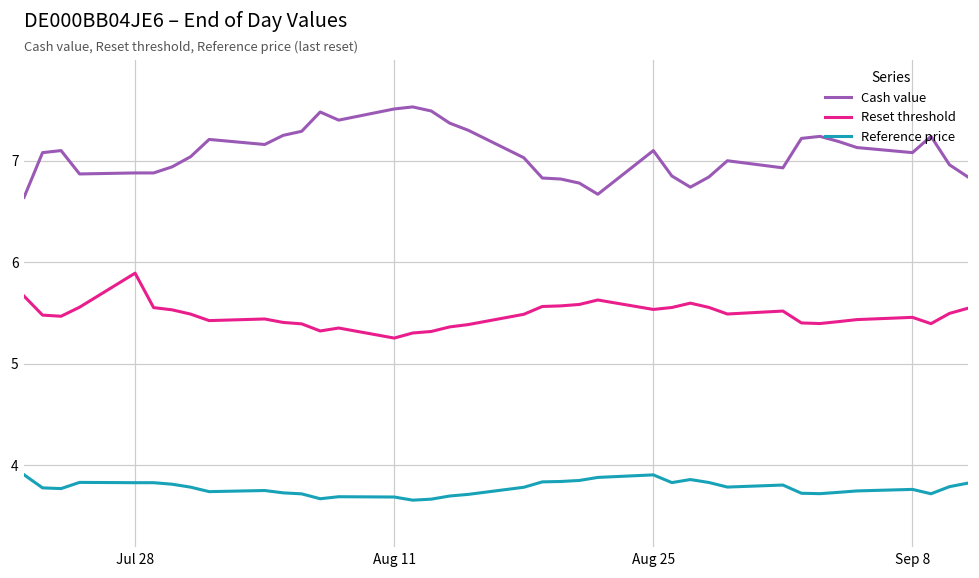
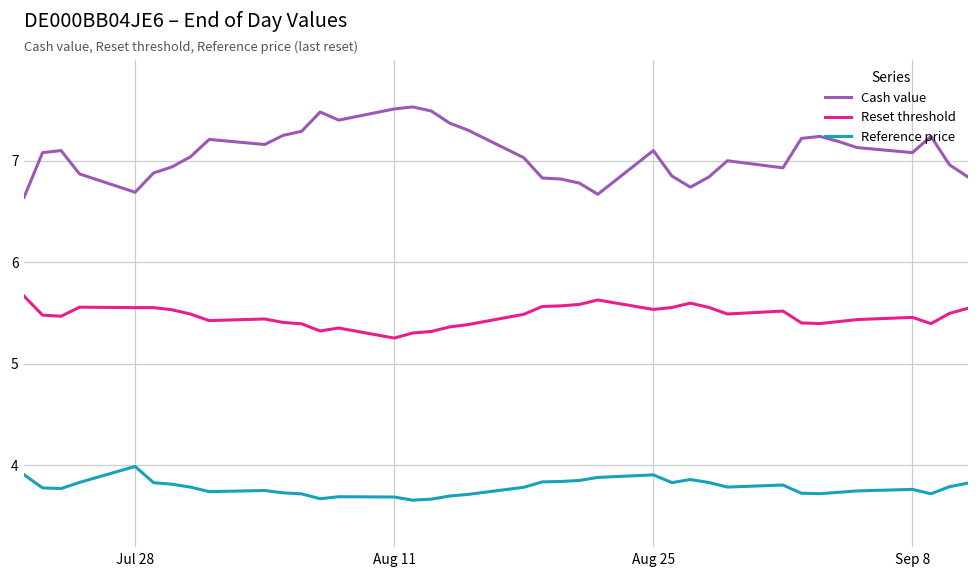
Cash value, Jul 28: 6.9 -> 6.7
Reset threshold, Jul 28: 5.9 -> 5.6
Reference price, Jul 28: 3.8 -> 4.0
